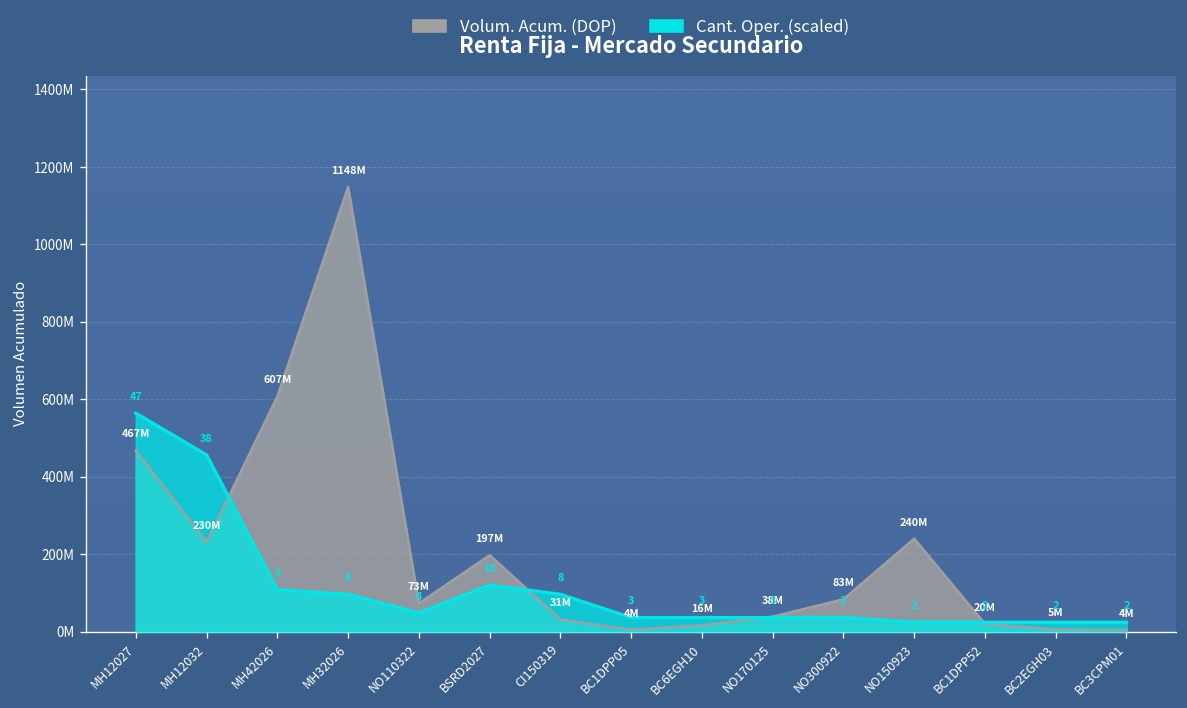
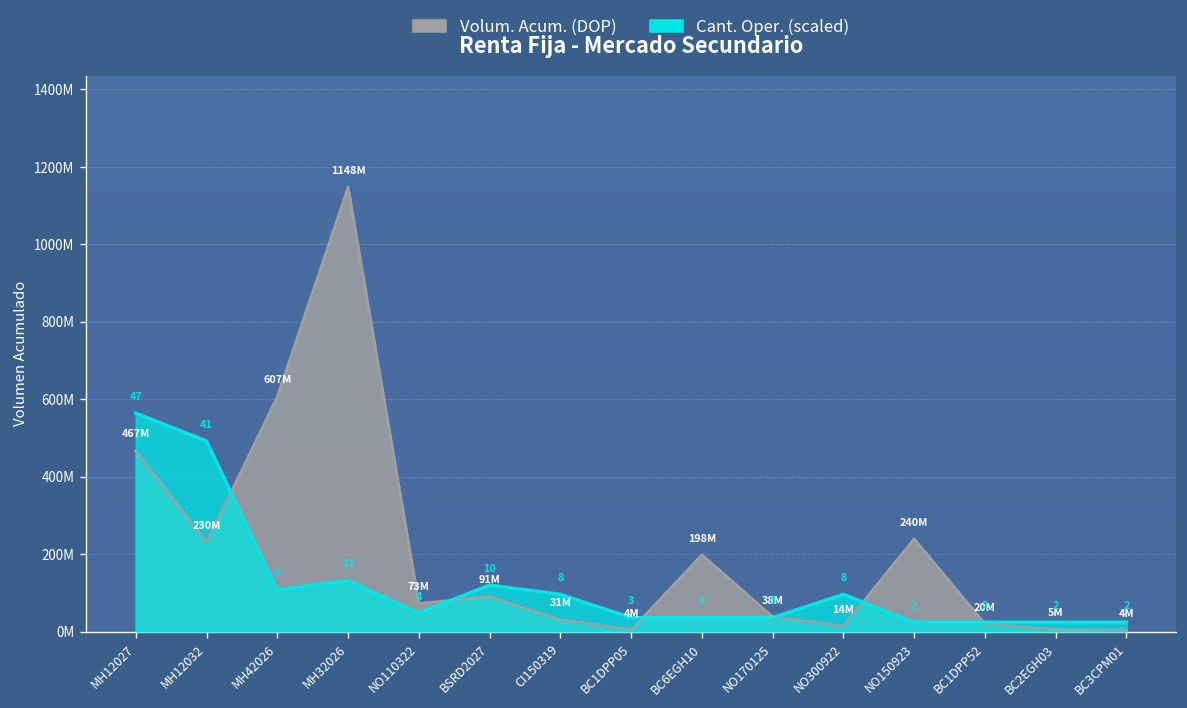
Cant. Oper. (scaled), MH12032: 38 -> 41
Cant. Oper. (scaled), MH32026: 8 -> 11
Volum. Acum. (DOP), BSRD2027: 197M -> 91M
Volum. Acum. (DOP), BC6EGH10: 16M -> 198M
Volum. Acum. (DOP), NO300922: 83M -> 14M
Cant. Oper. (scaled), NO300922: 3 -> 8
